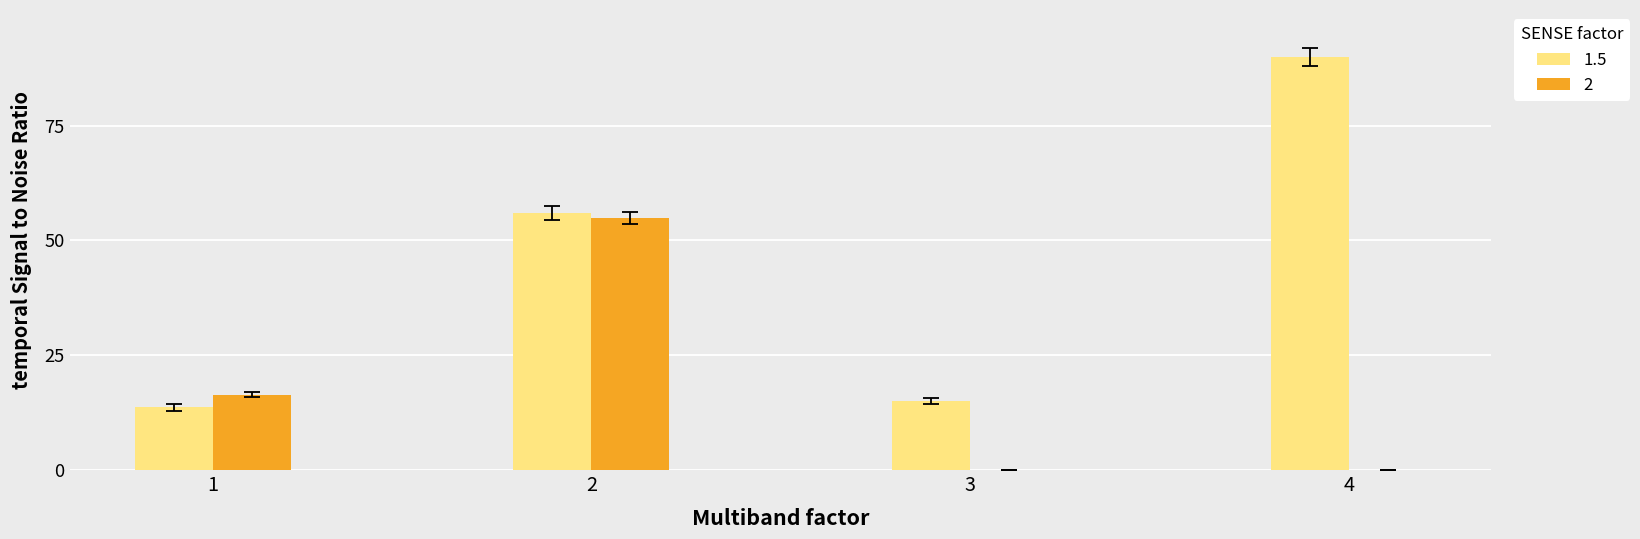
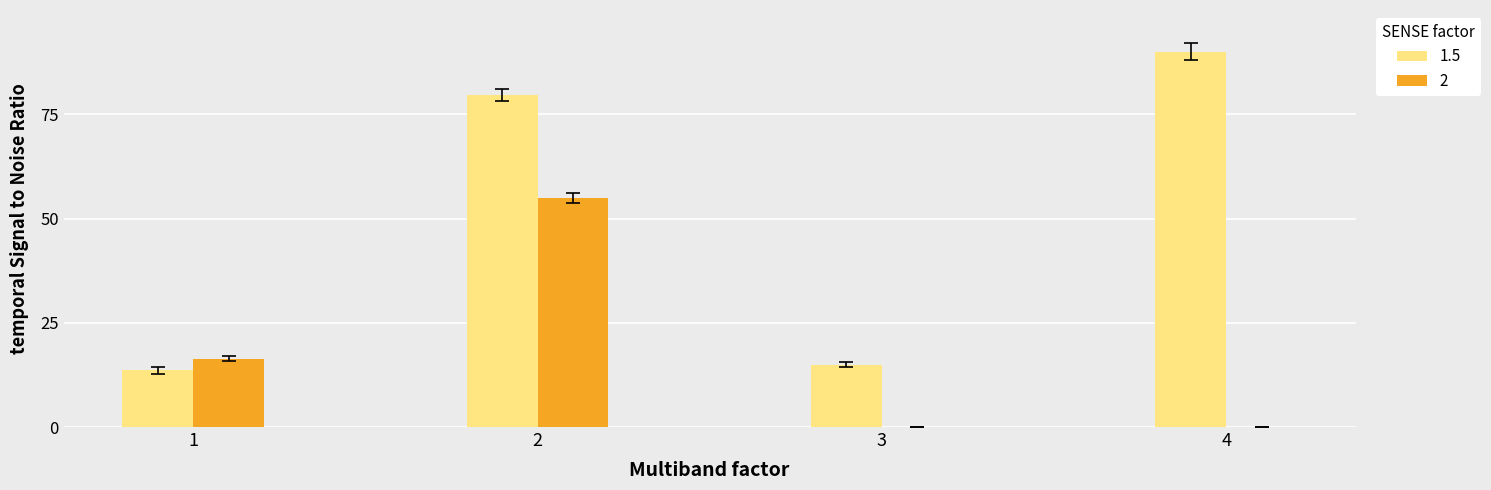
1.5, 2: 56 -> 80
